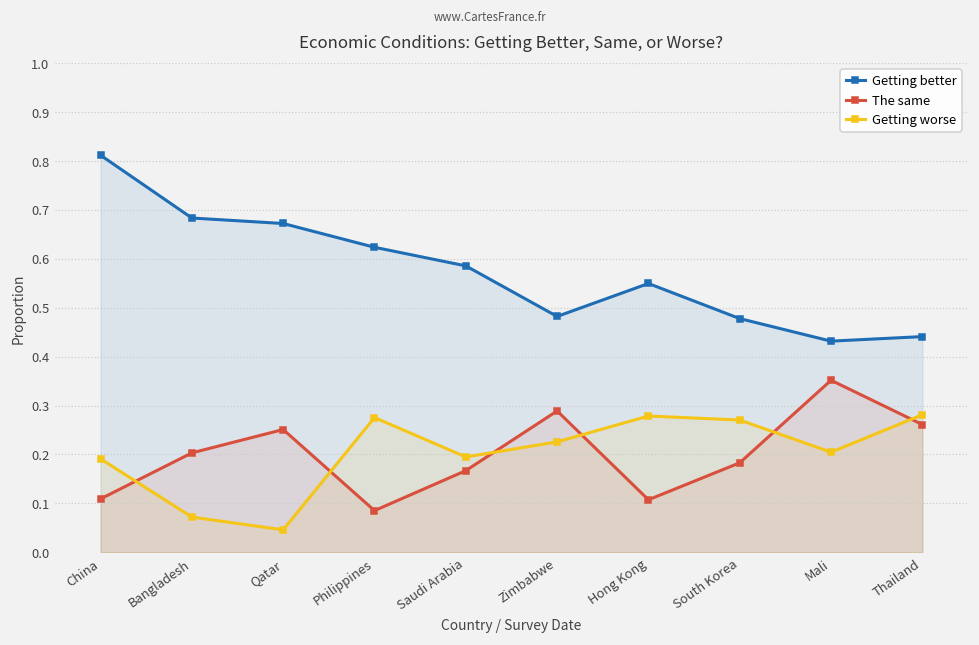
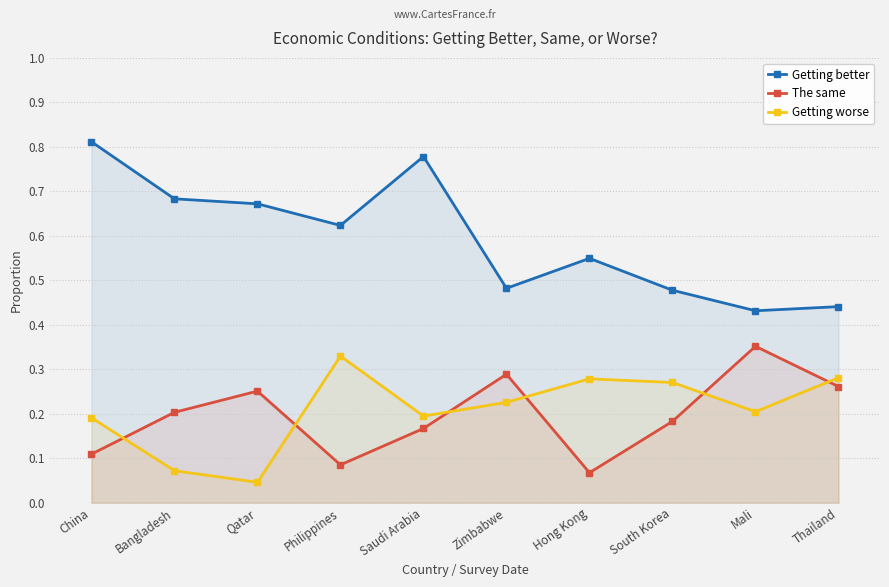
Getting worse, Philippines: 0.28 -> 0.33
Getting better, Saudi Arabia: 0.59 -> 0.78
The same, Hong Kong: 0.11 -> 0.07
